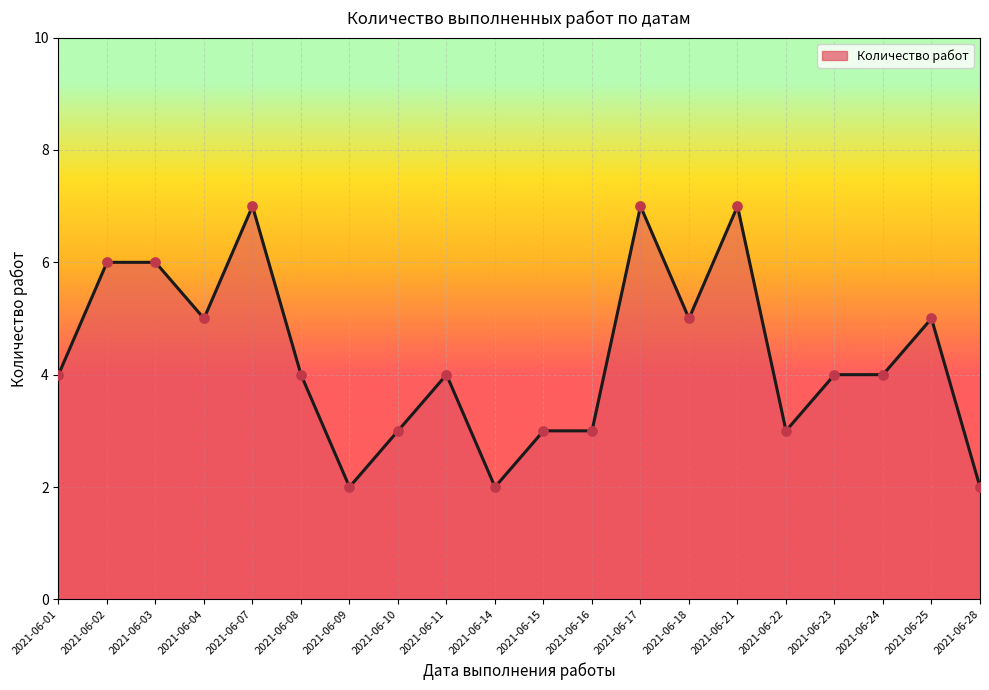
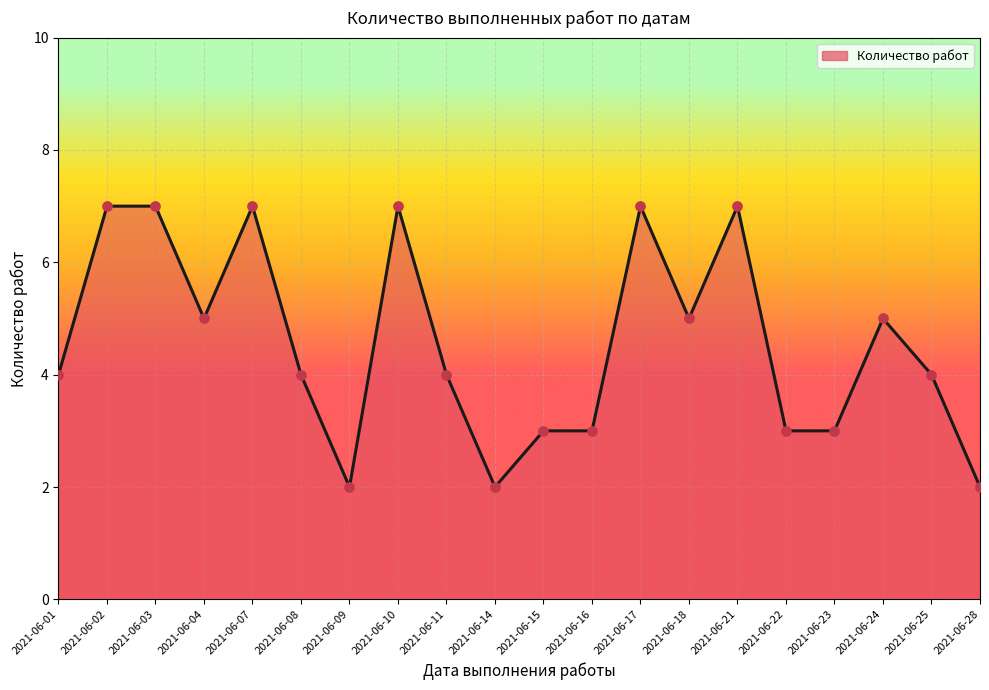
2021-06-02: 6 -> 7
2021-06-03: 6 -> 7
2021-06-10: 3 -> 7
2021-06-23: 4 -> 3
2021-06-24: 4 -> 5
2021-06-25: 5 -> 4
